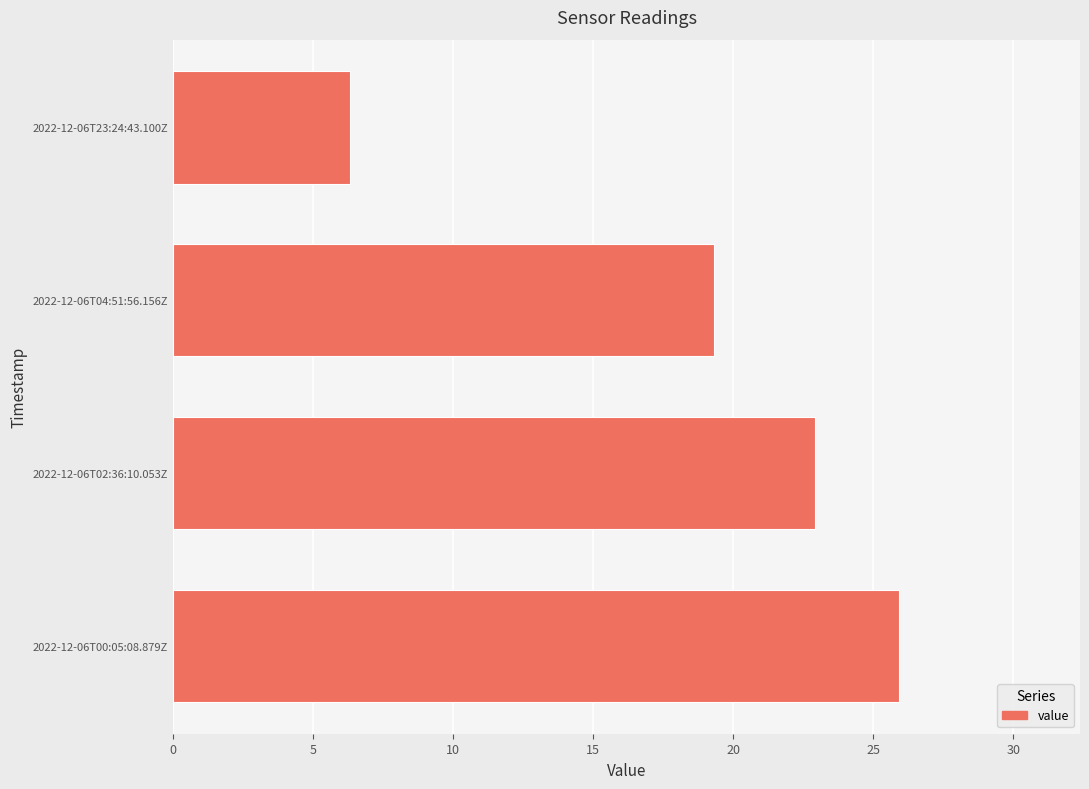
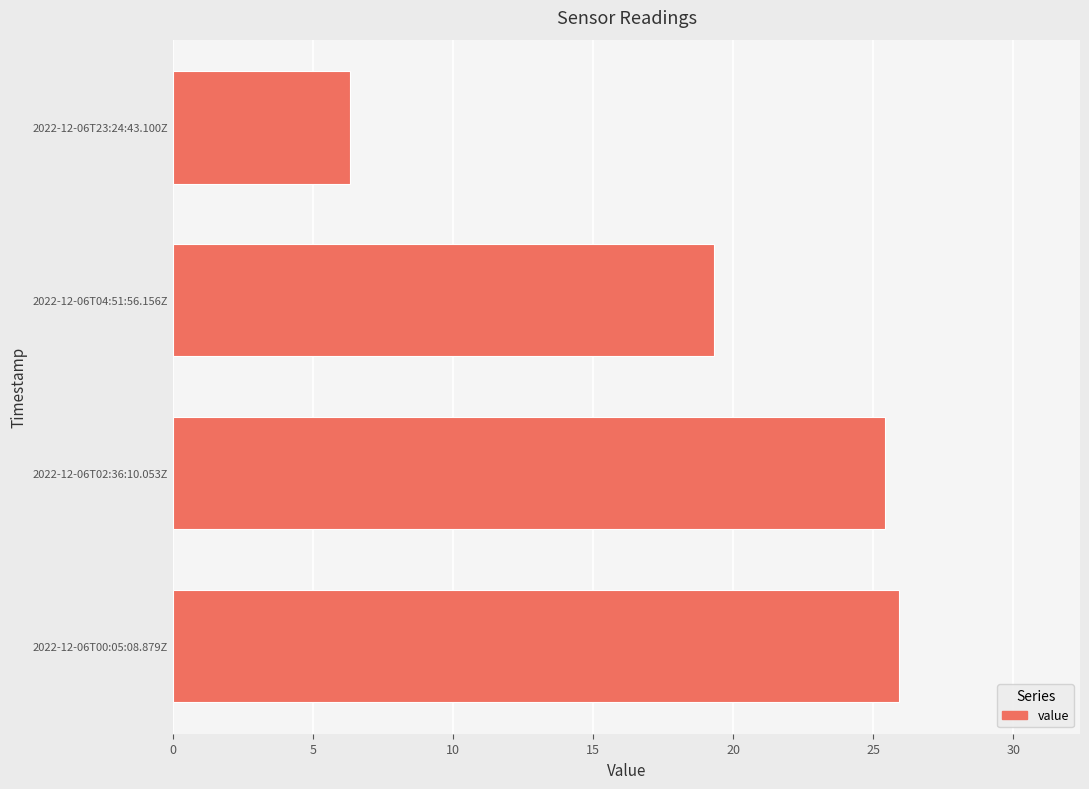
2022-12-06T02:36:10.053Z: 22.9 -> 25.4
